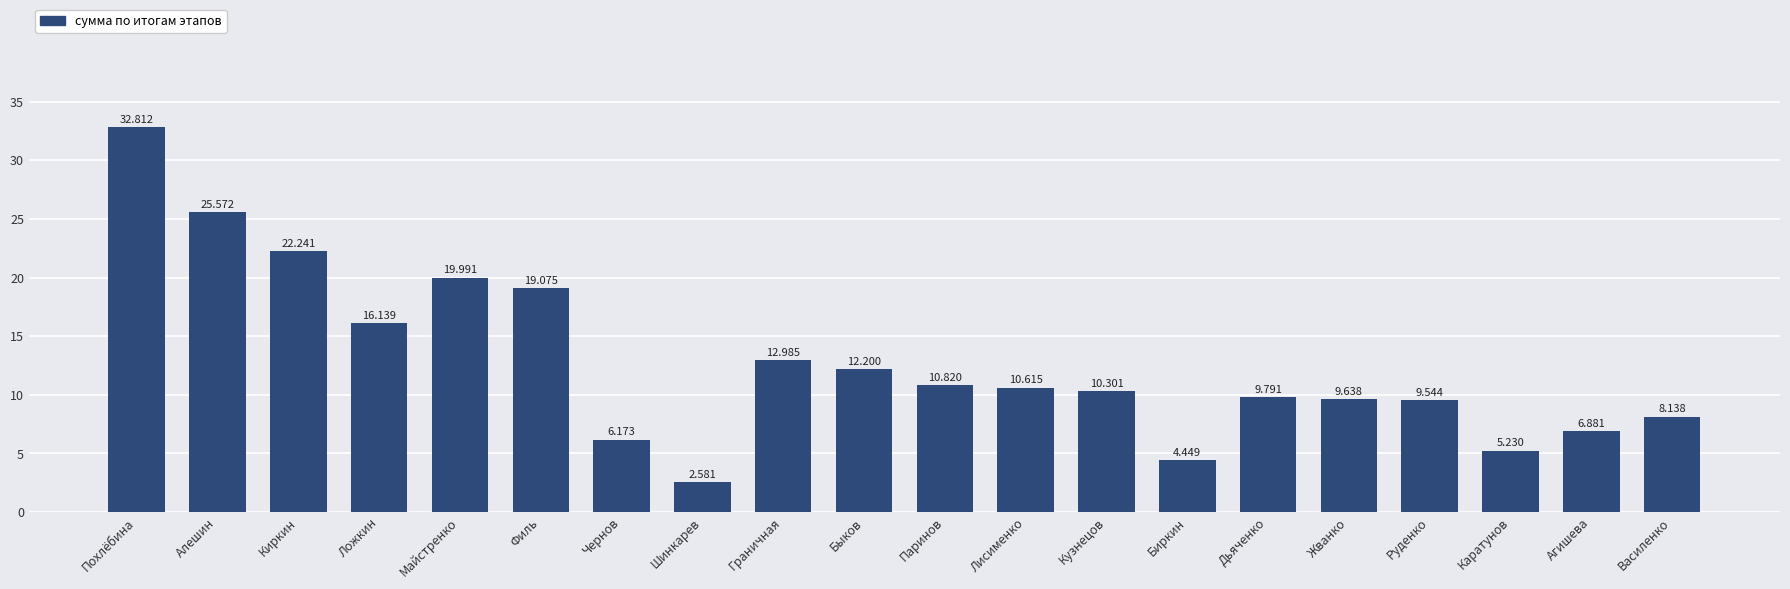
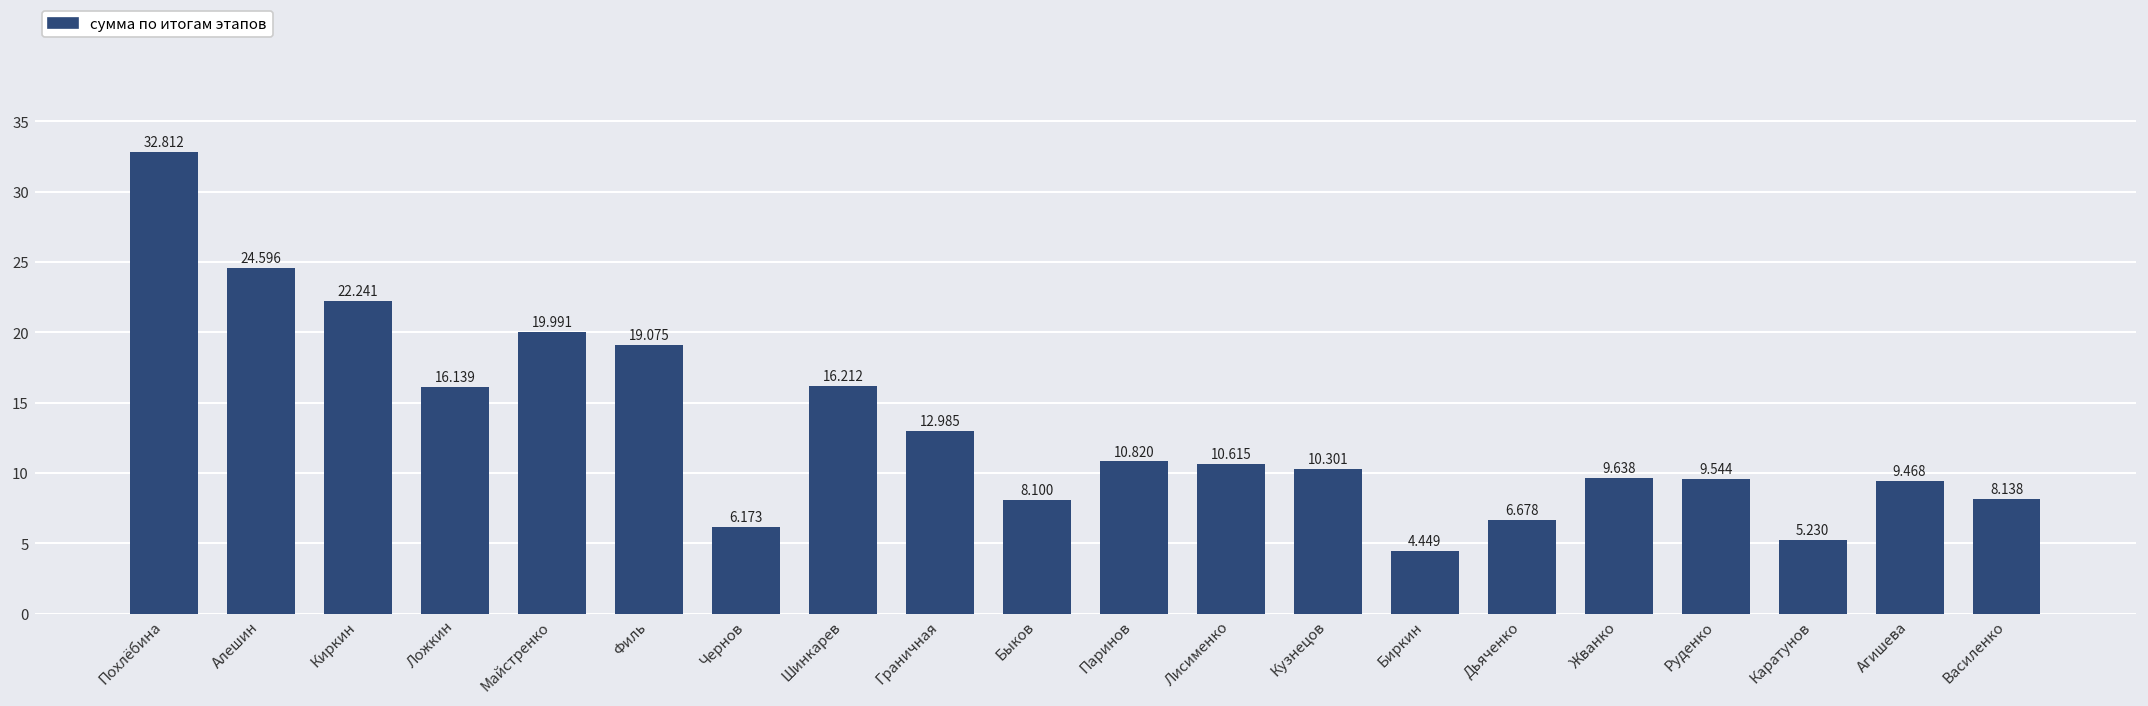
Алешин: 25.572 -> 24.596
Шинкарев: 2.581 -> 16.212
Быков: 12.200 -> 8.100
Дьяченко: 9.791 -> 6.678
Агишева: 6.881 -> 9.468
